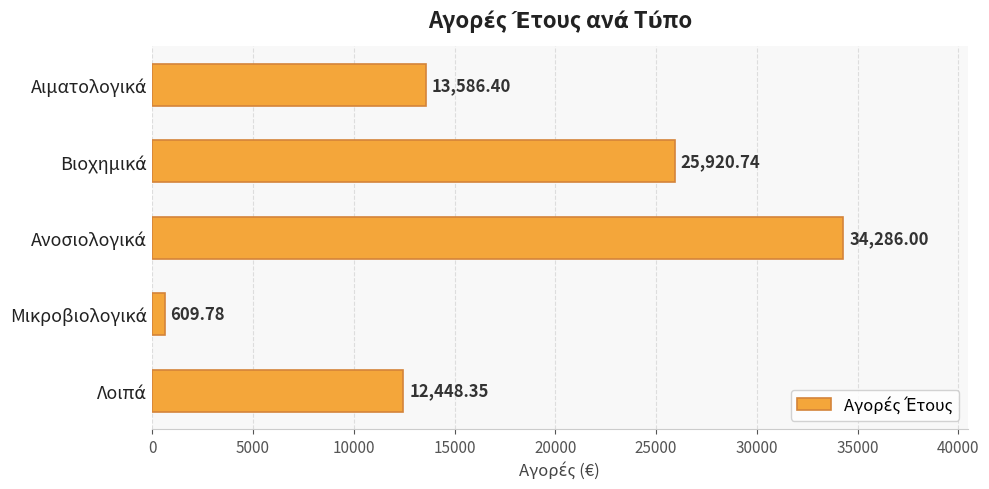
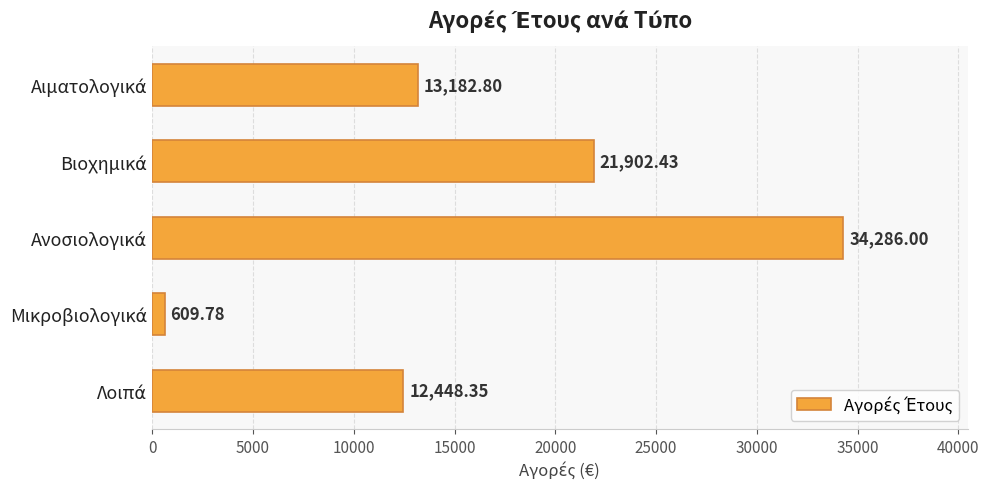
Αιματολογικά: 13,586.40 -> 13,182.80
Βιοχημικά: 25,920.74 -> 21,902.43
